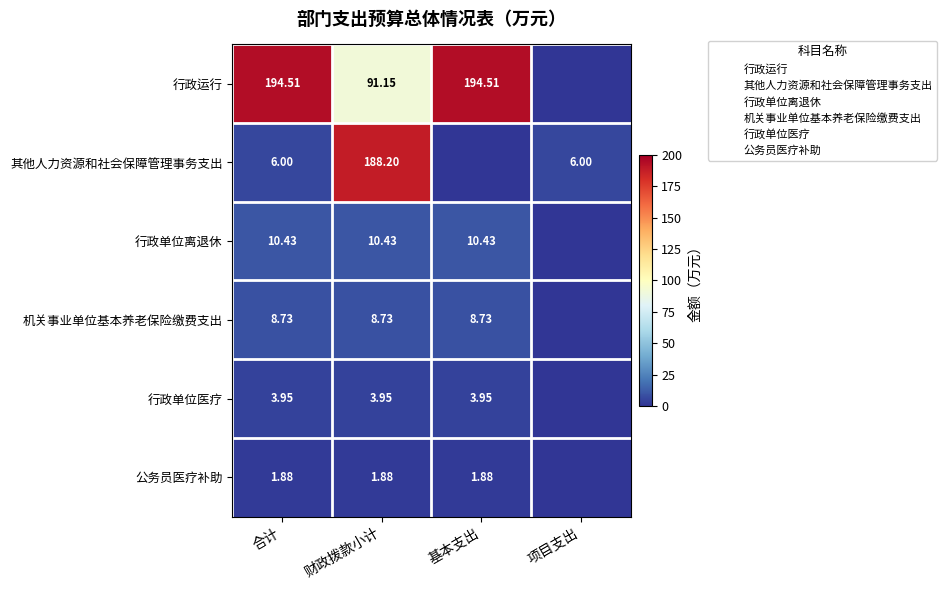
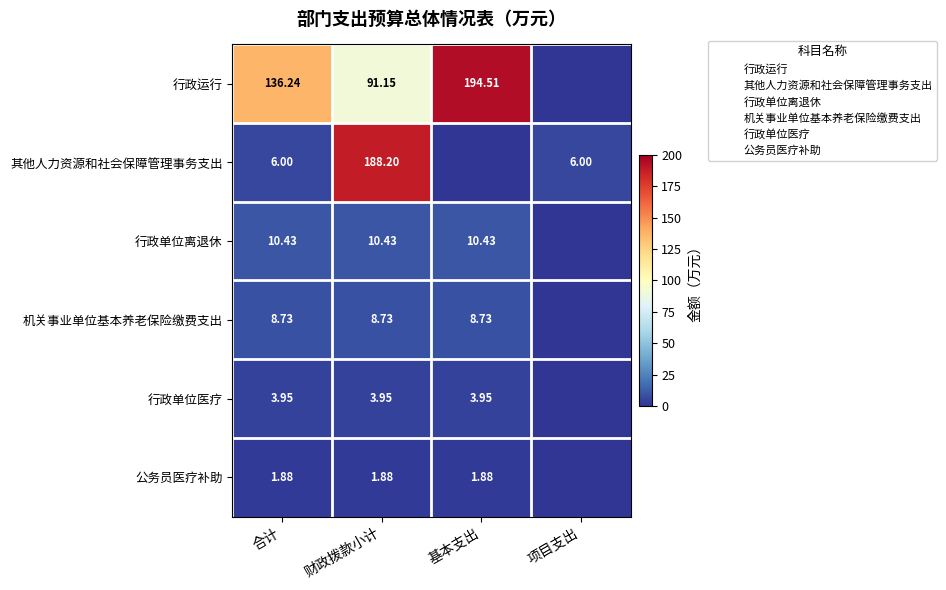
行政运行, 合计: 194.51 -> 136.24
